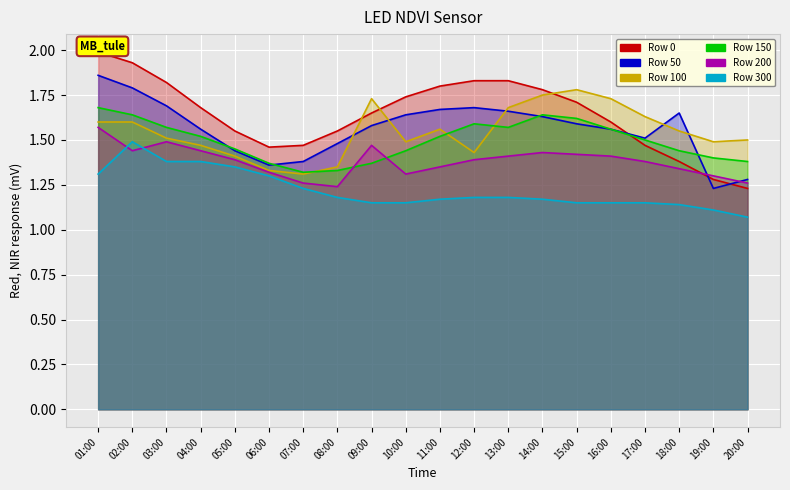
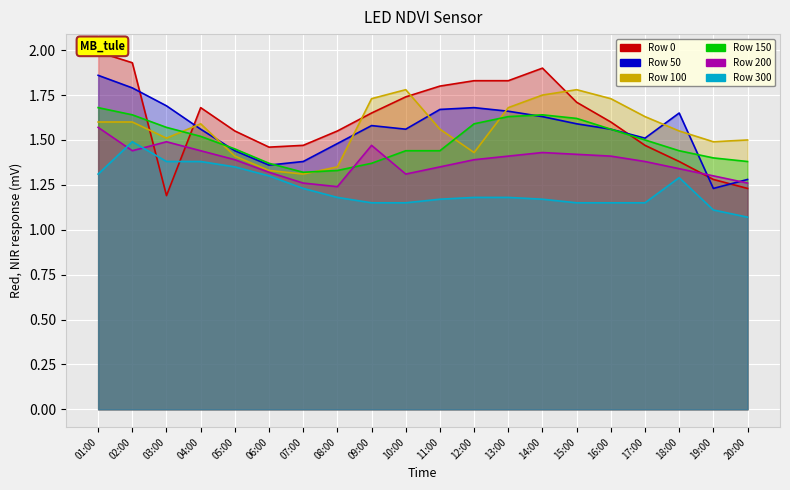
Row 0, 03:00: 1.82 -> 1.19
Row 100, 04:00: 1.47 -> 1.59
Row 50, 10:00: 1.64 -> 1.56
Row 100, 10:00: 1.49 -> 1.78
Row 150, 11:00: 1.52 -> 1.44
Row 150, 13:00: 1.57 -> 1.63
Row 0, 14:00: 1.78 -> 1.90
Row 300, 18:00: 1.14 -> 1.29
